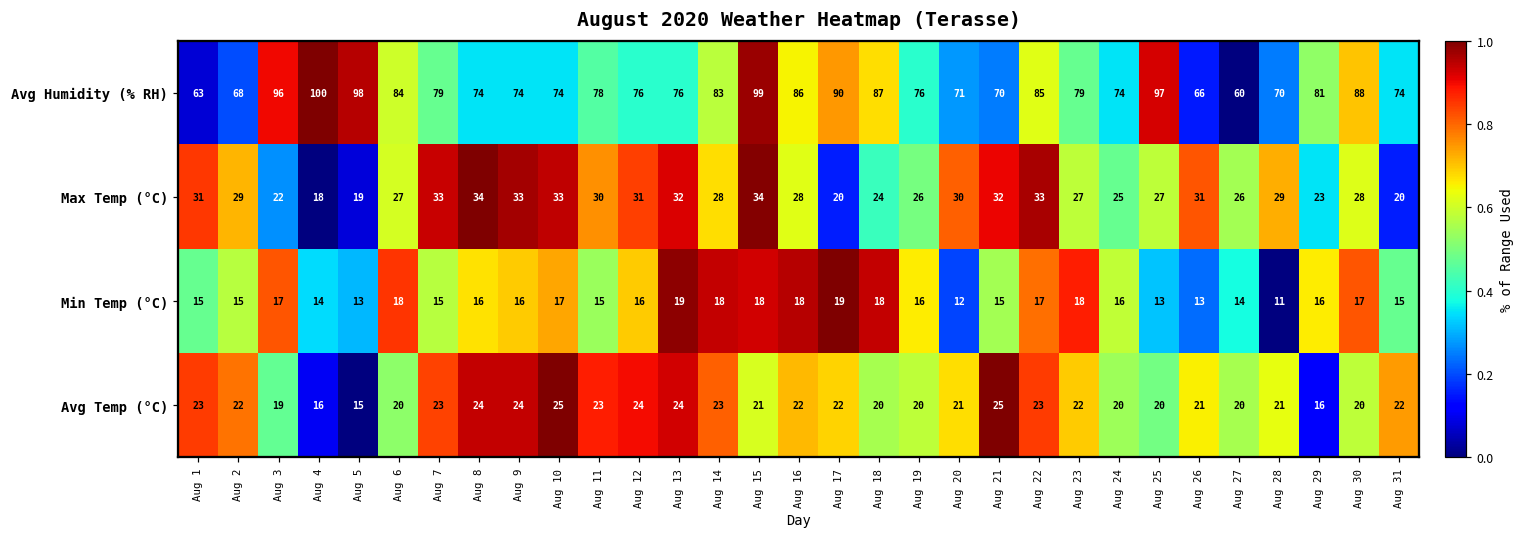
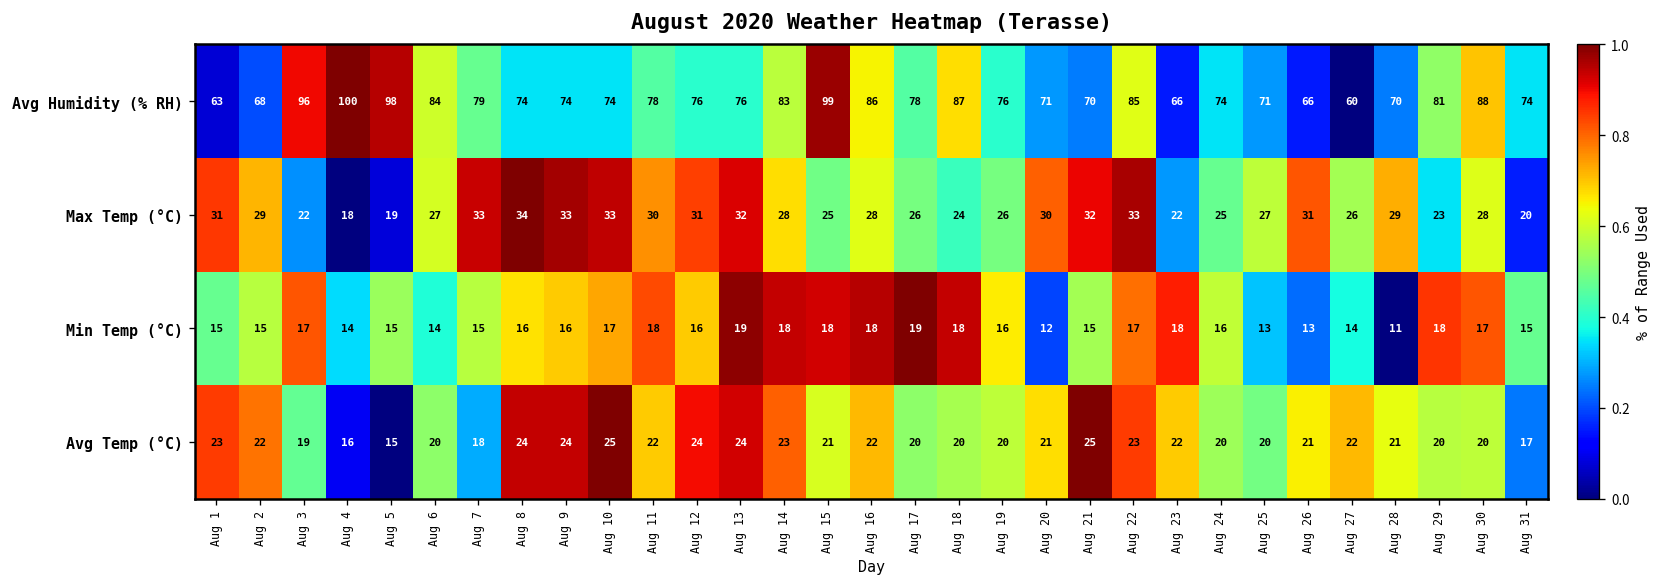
Avg Humidity (% RH), Aug 17: 90 -> 78
Avg Humidity (% RH), Aug 23: 79 -> 66
Avg Humidity (% RH), Aug 25: 97 -> 71
Max Temp (°C), Aug 15: 34 -> 25
Max Temp (°C), Aug 17: 20 -> 26
Max Temp (°C), Aug 23: 27 -> 22
Min Temp (°C), Aug 5: 13 -> 15
Min Temp (°C), Aug 6: 18 -> 14
Min Temp (°C), Aug 11: 15 -> 18
Min Temp (°C), Aug 29: 16 -> 18
Avg Temp (°C), Aug 7: 23 -> 18
Avg Temp (°C), Aug 11: 23 -> 22
Avg Temp (°C), Aug 17: 22 -> 20
Avg Temp (°C), Aug 27: 20 -> 22
Avg Temp (°C), Aug 29: 16 -> 20
Avg Temp (°C), Aug 31: 22 -> 17
